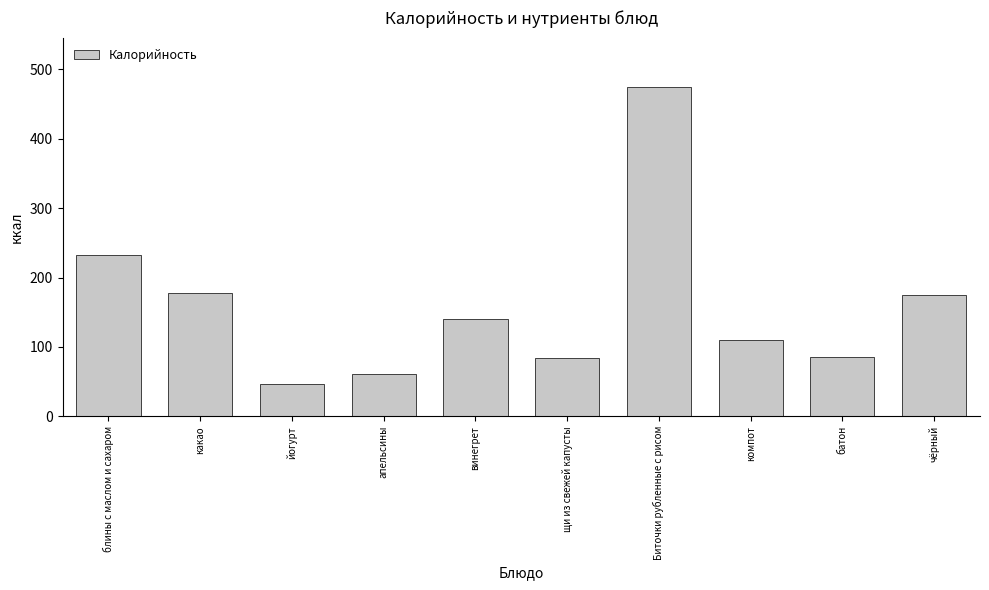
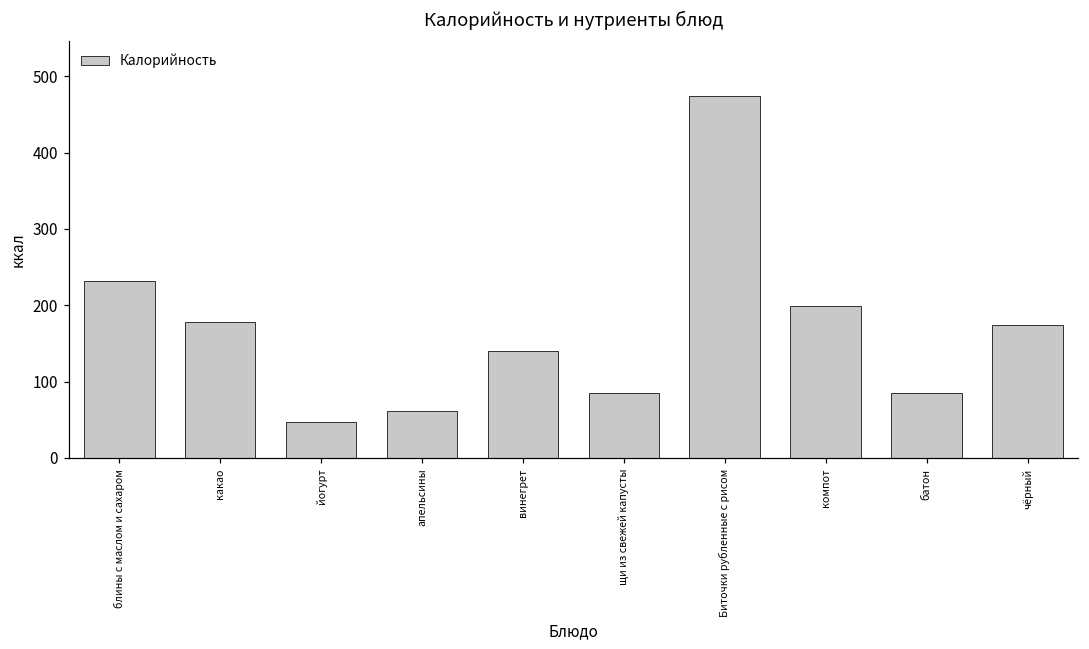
компот: 110 -> 200
